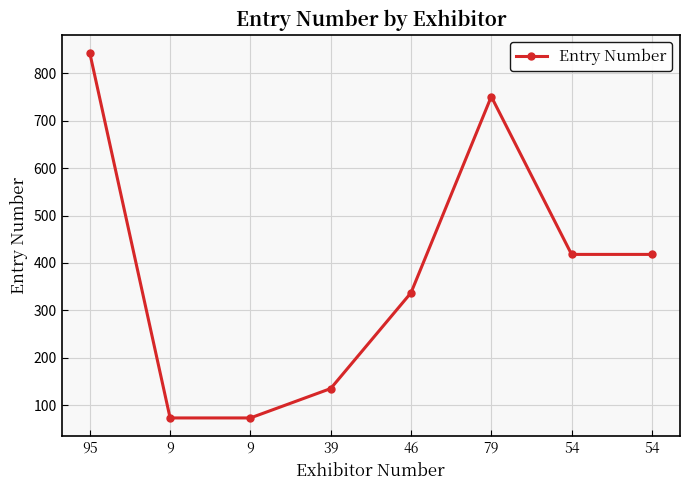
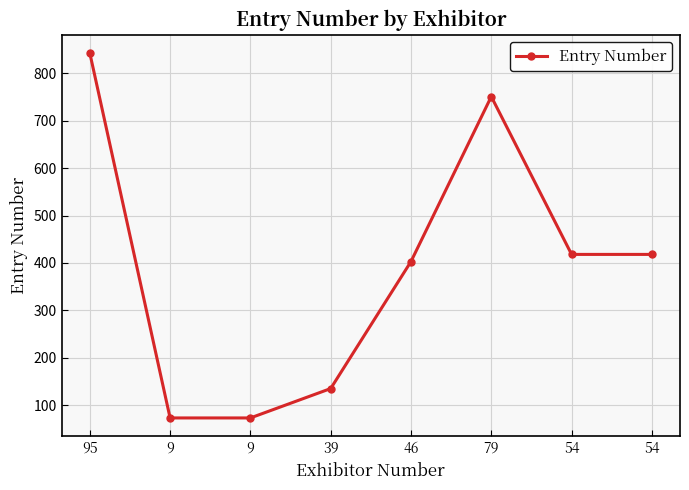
46: 340 -> 400
